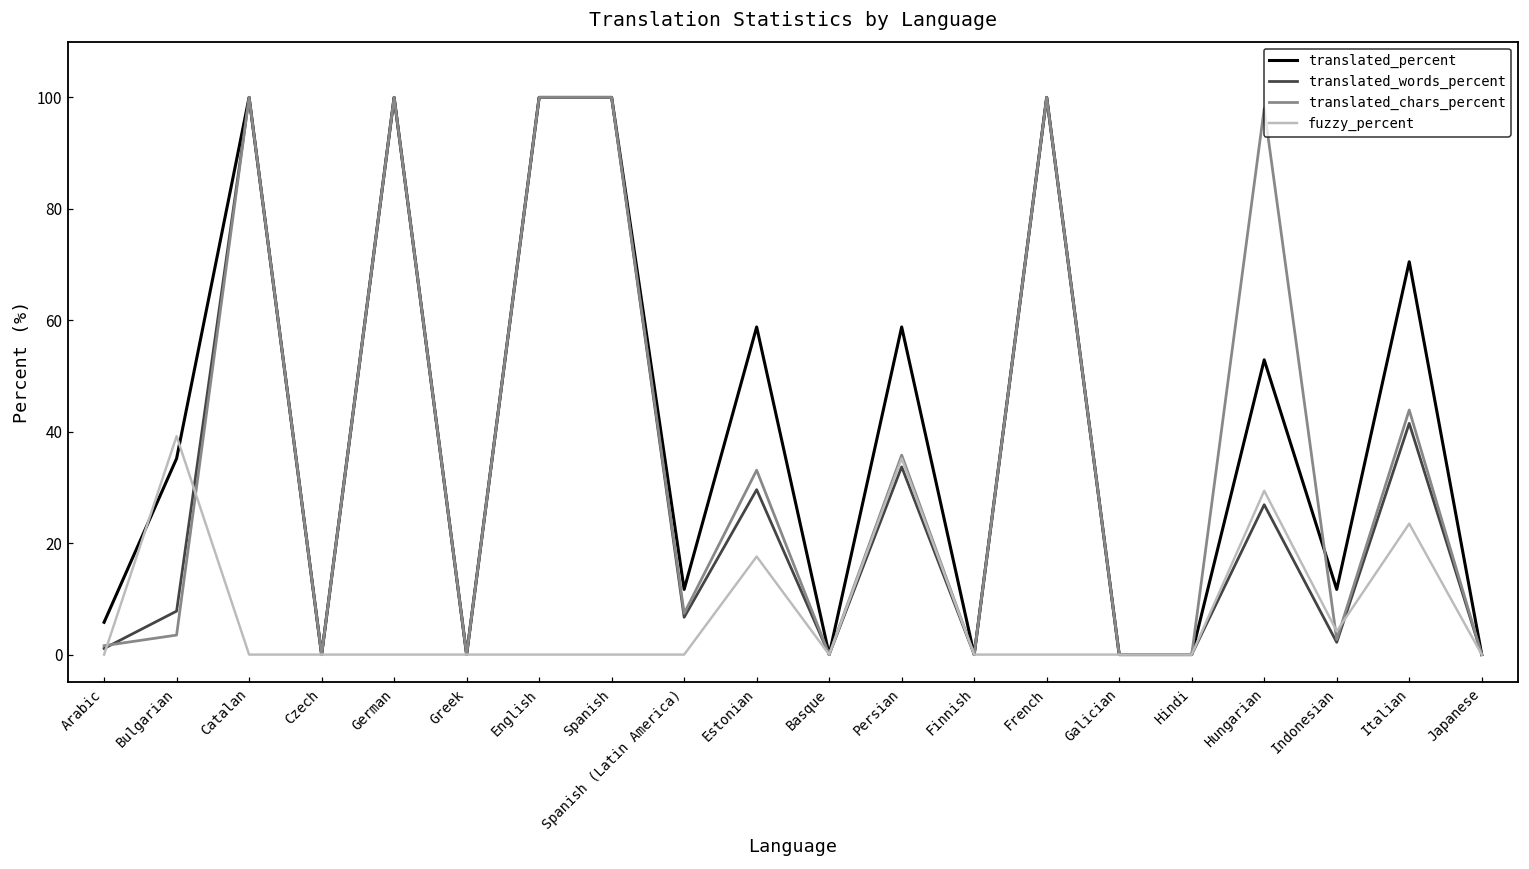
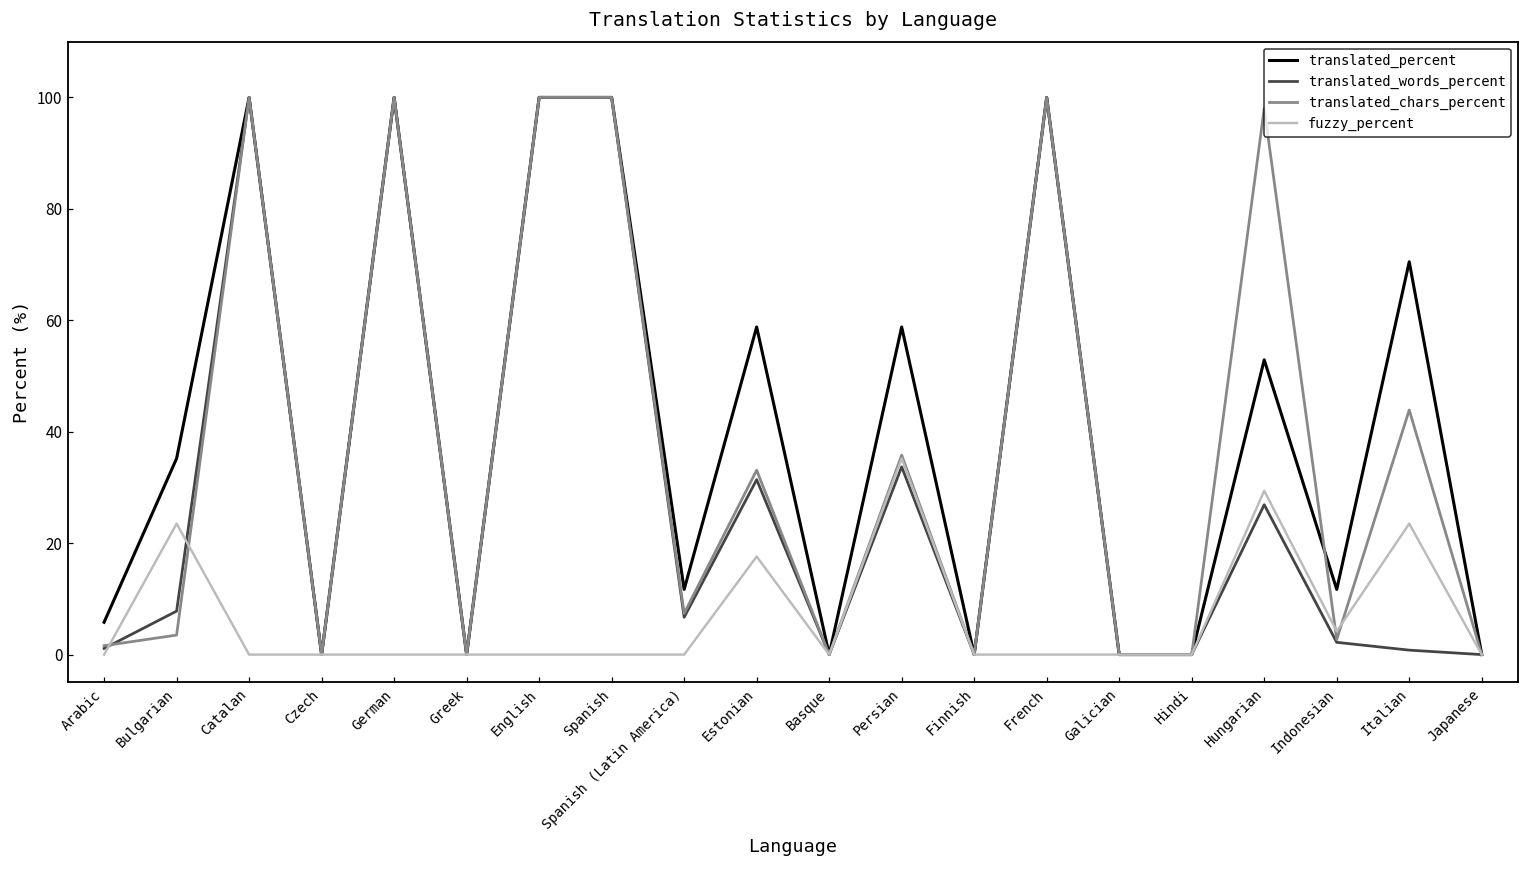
fuzzy_percent, Bulgarian: 39 -> 24
translated_words_percent, Estonian: 30 -> 31
translated_words_percent, Italian: 42 -> 1
